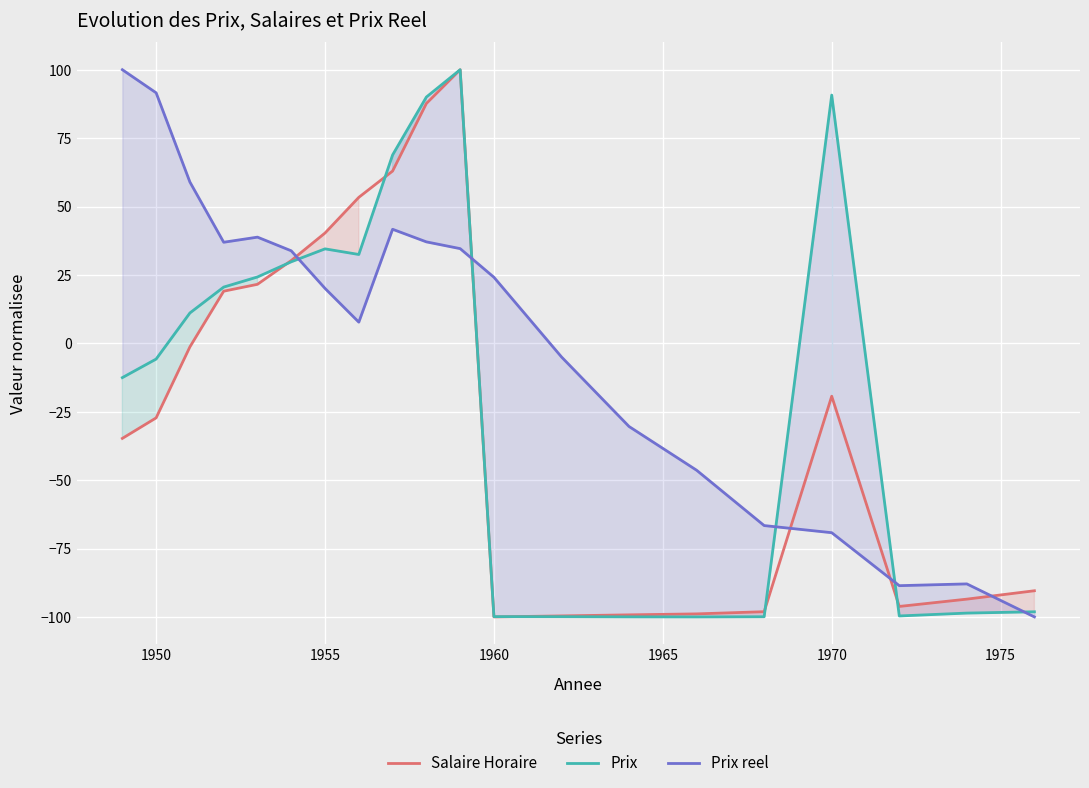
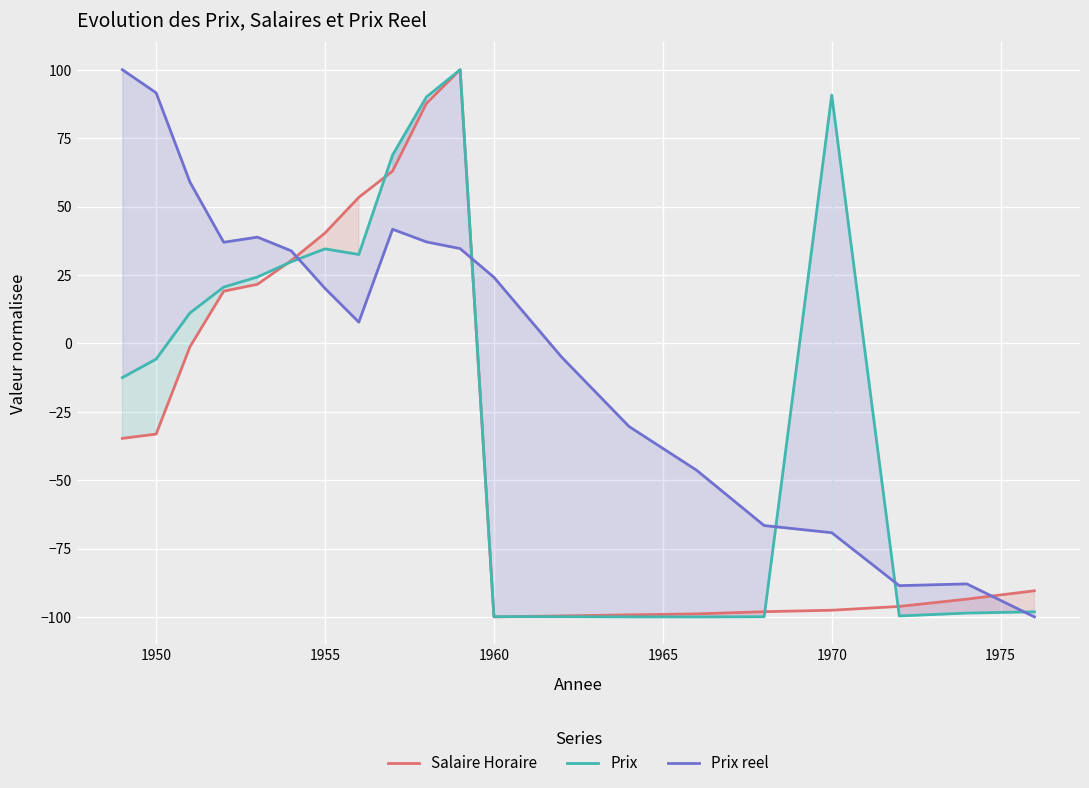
Salaire Horaire, 1950: -27 -> -33
Salaire Horaire, 1970: -19 -> -98
